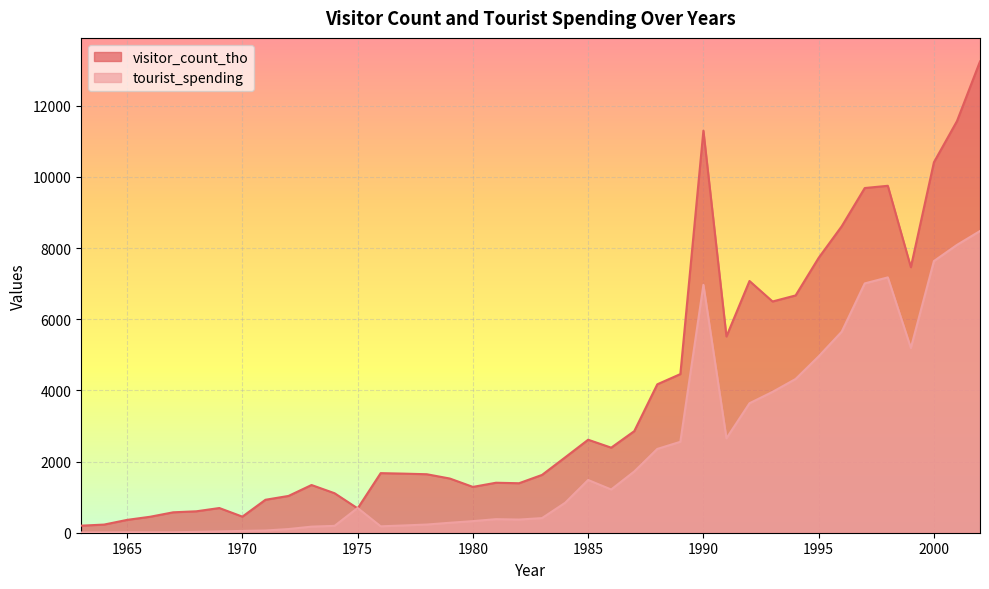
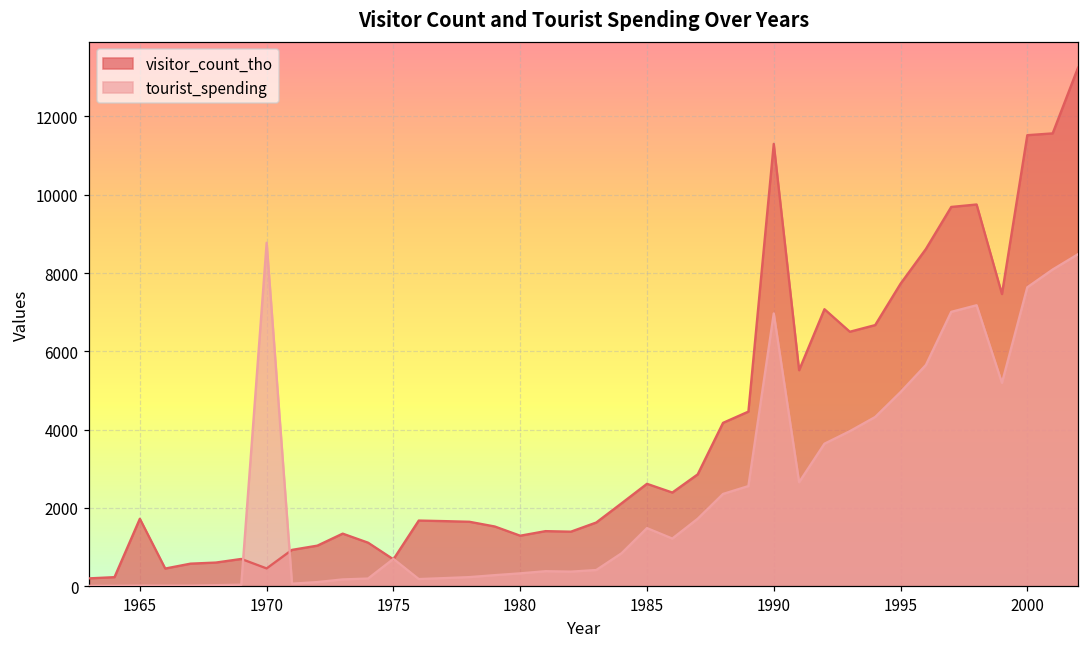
visitor_count_tho, 1965: 400 -> 1700
tourist_spending, 1970: 100 -> 8800
visitor_count_tho, 2000: 10400 -> 11500
